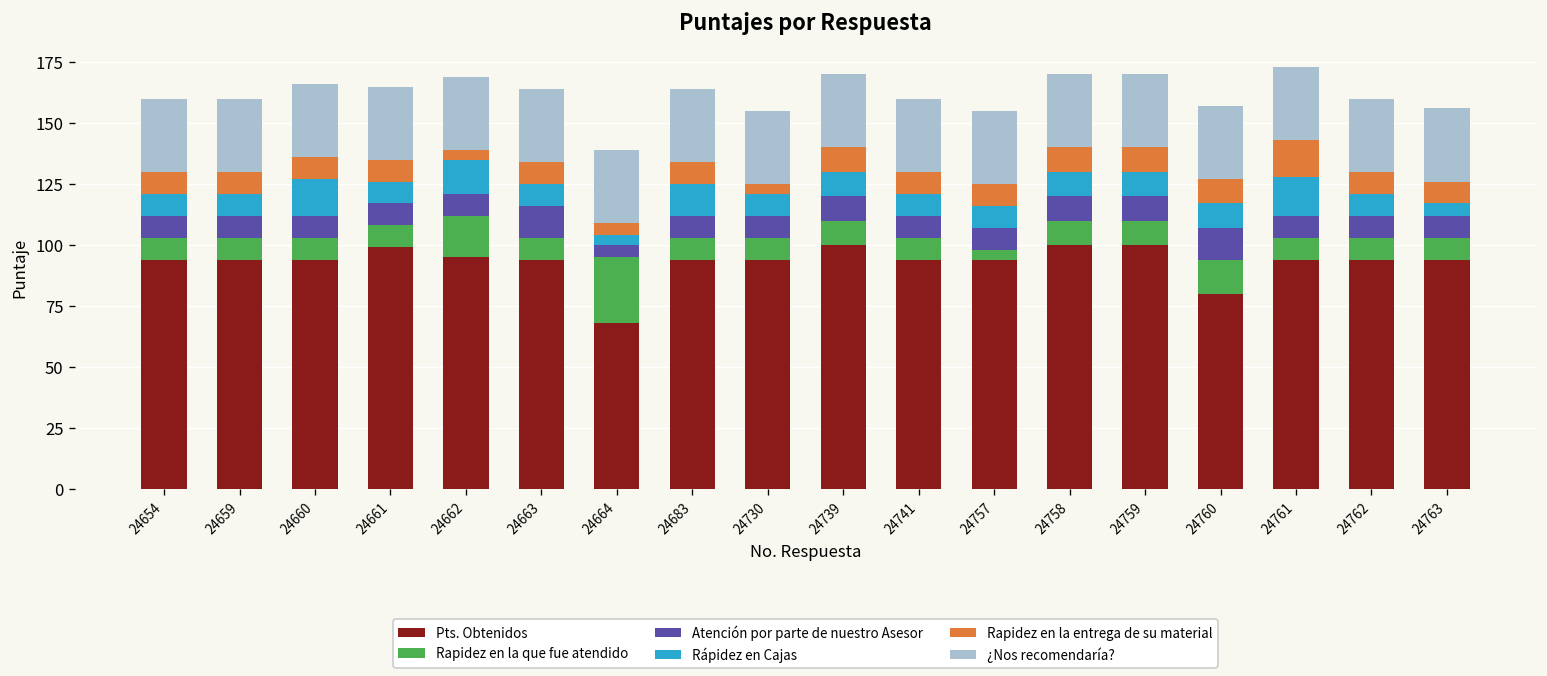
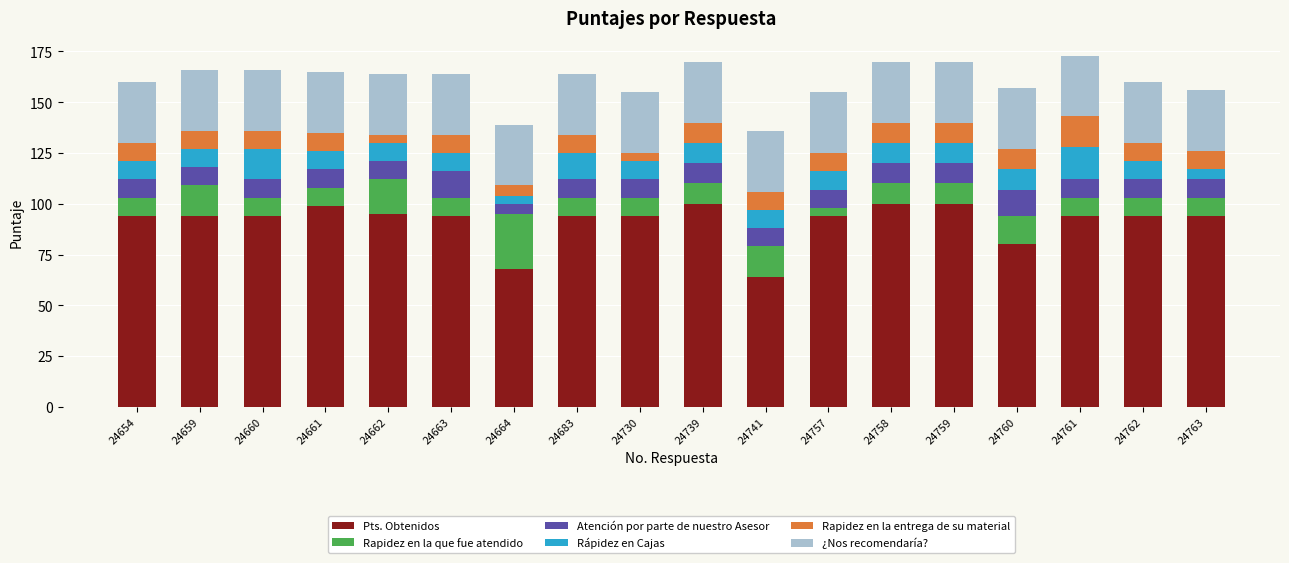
Rapidez en la que fue atendido, 24659: 9 -> 15
Rápidez en Cajas, 24662: 14 -> 9
Pts. Obtenidos, 24741: 94 -> 64
Rapidez en la que fue atendido, 24741: 9 -> 15
